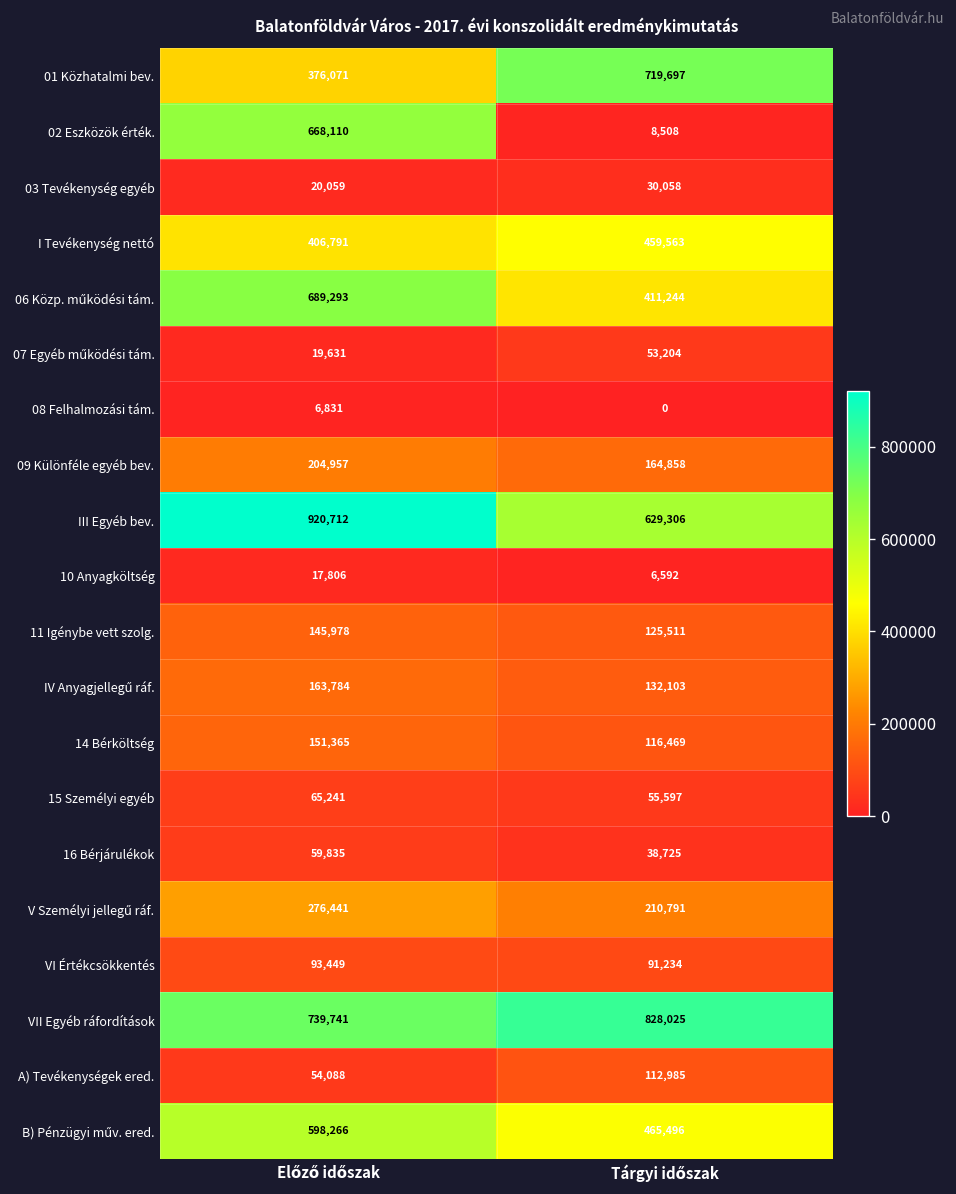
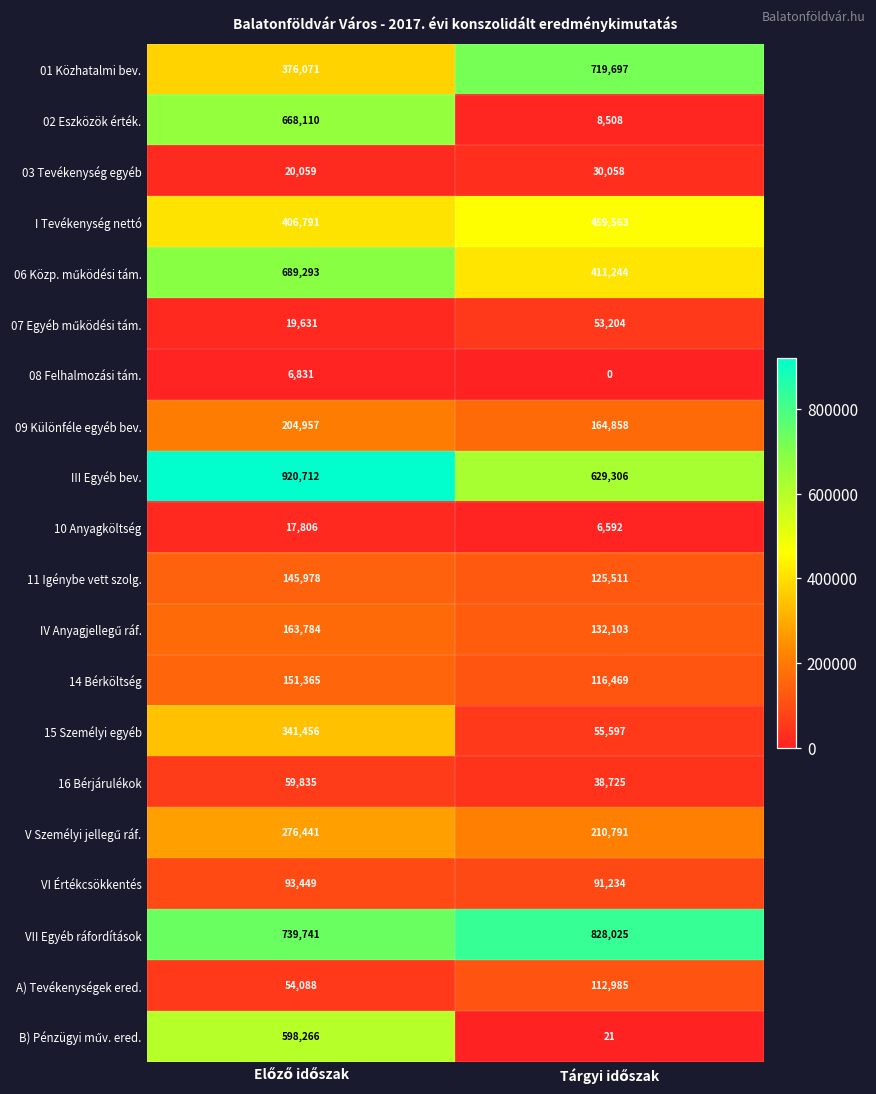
15 Személyi egyéb, Előző időszak: 65,241 -> 341,456
B) Pénzügyi műv. ered., Tárgyi időszak: 465,496 -> 21
